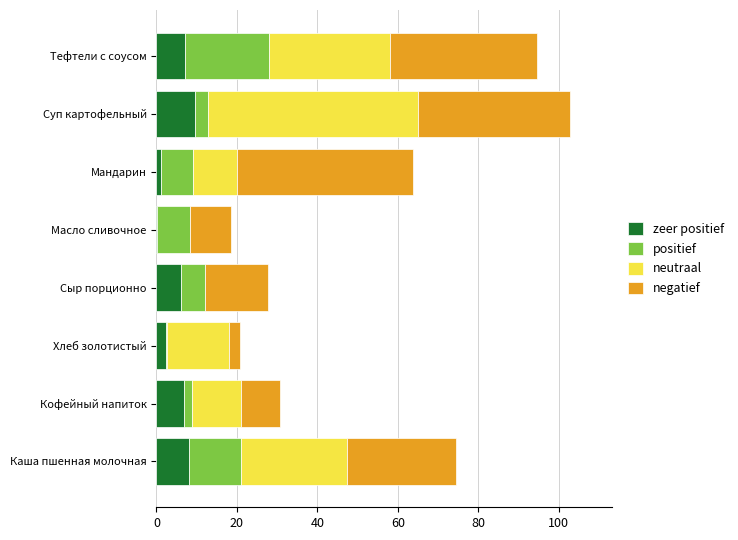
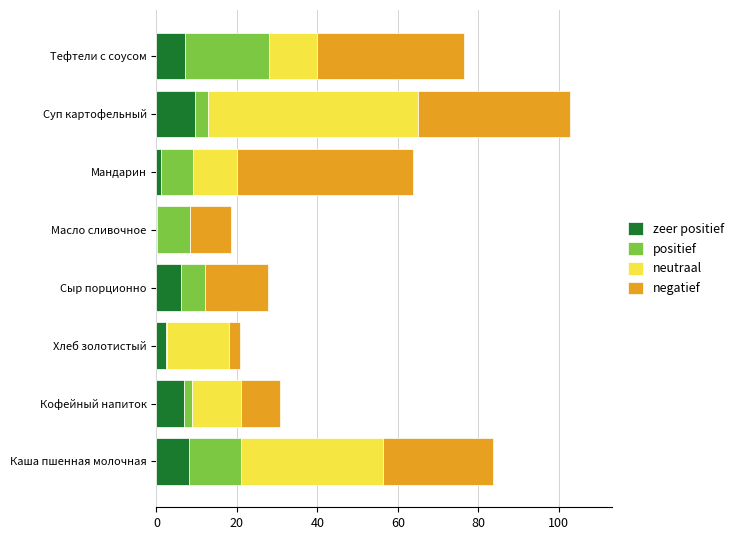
neutraal, Тефтели с соусом: 30 -> 12
neutraal, Каша пшенная молочная: 26 -> 35
